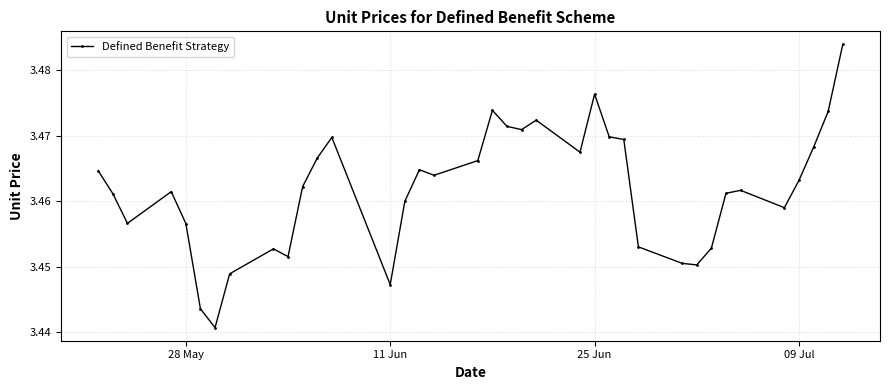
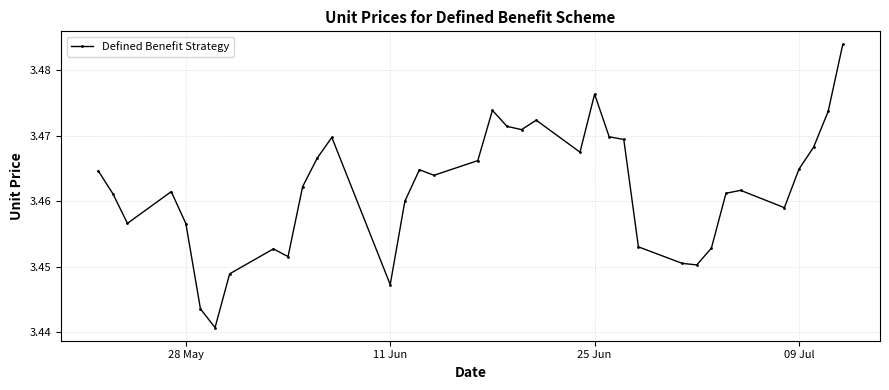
09 Jul: 3.463 -> 3.465
